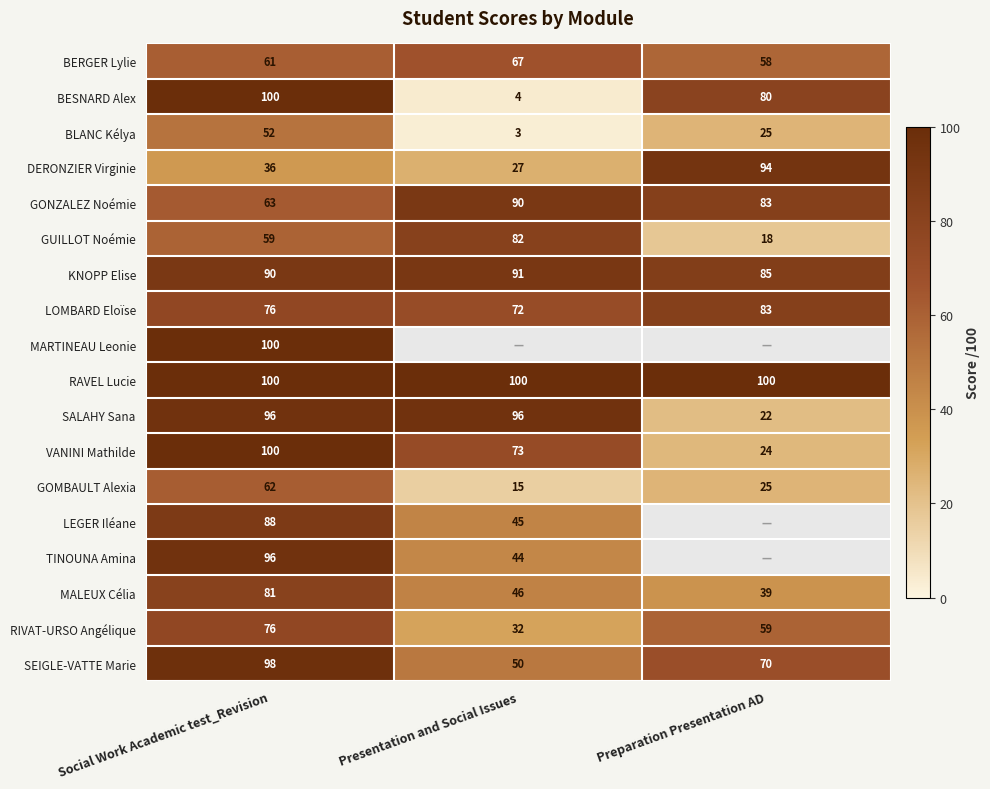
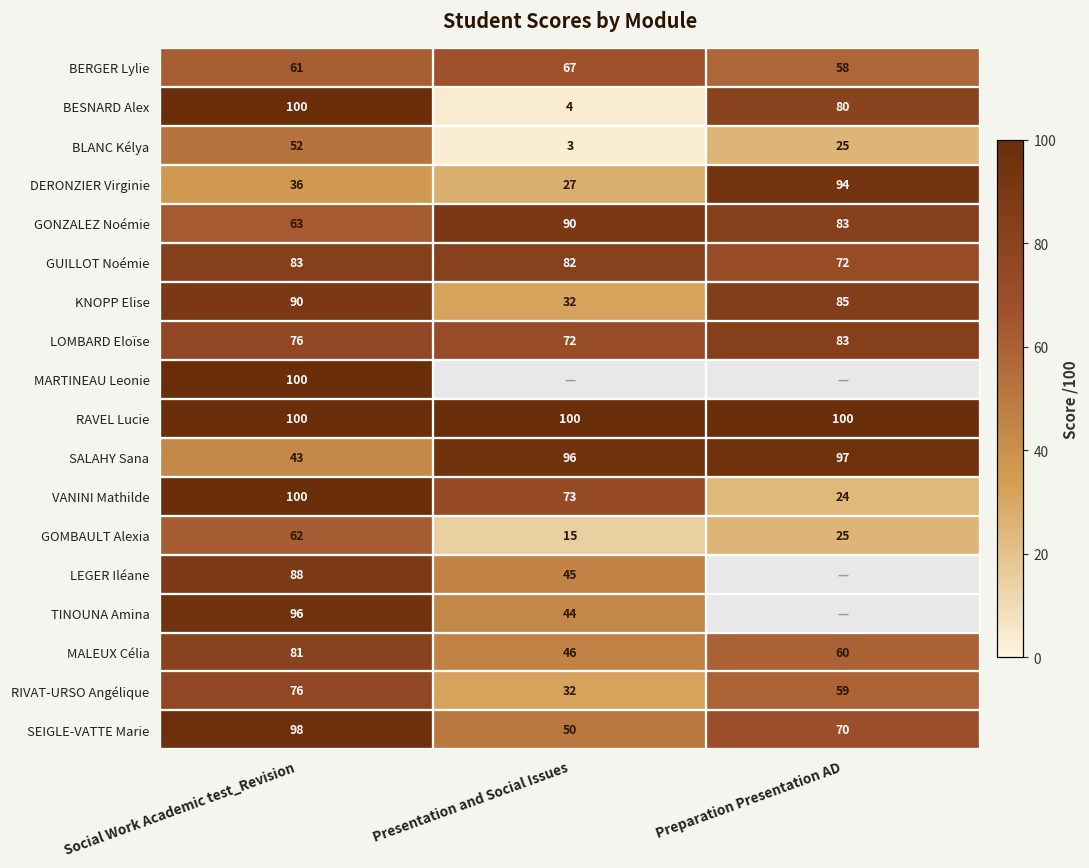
GUILLOT Noémie, Social Work Academic test_Revision: 59 -> 83
GUILLOT Noémie, Preparation Presentation AD: 18 -> 72
KNOPP Elise, Presentation and Social Issues: 91 -> 32
SALAHY Sana, Social Work Academic test_Revision: 96 -> 43
SALAHY Sana, Preparation Presentation AD: 22 -> 97
MALEUX Célia, Preparation Presentation AD: 39 -> 60
